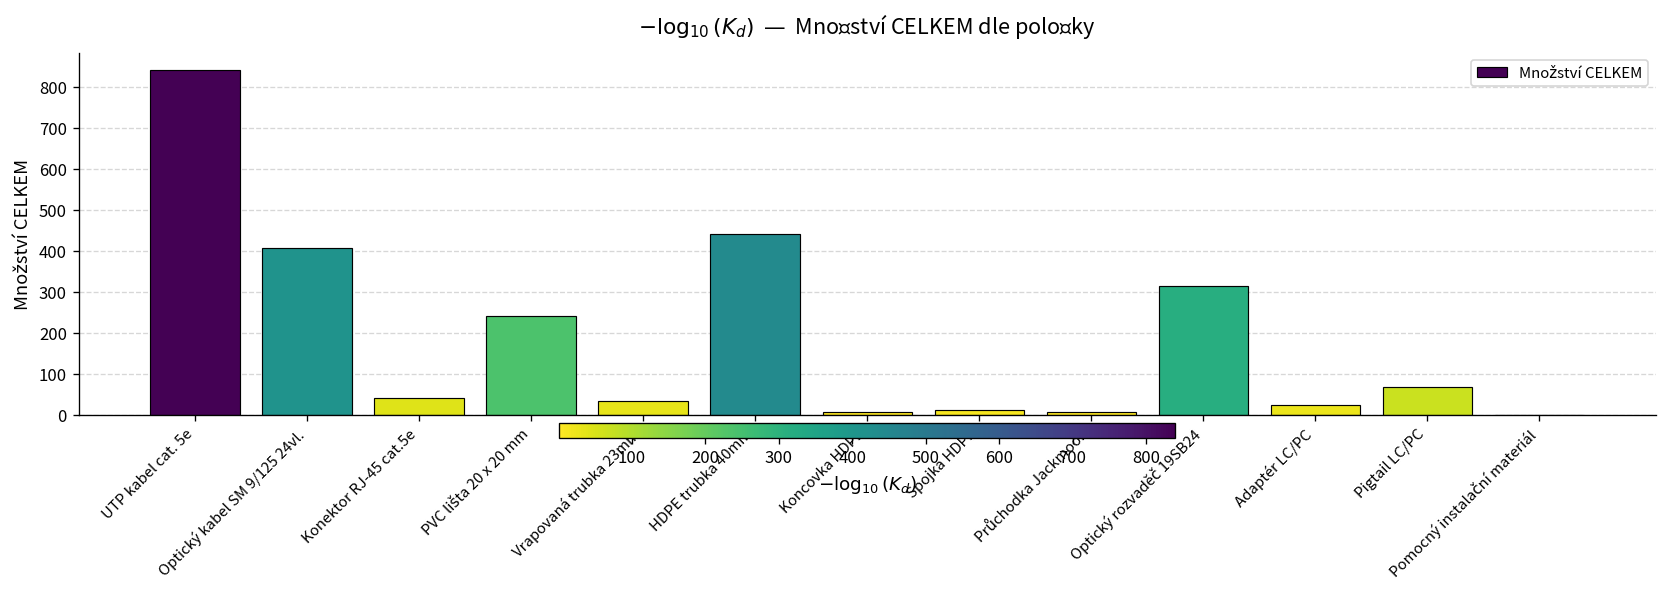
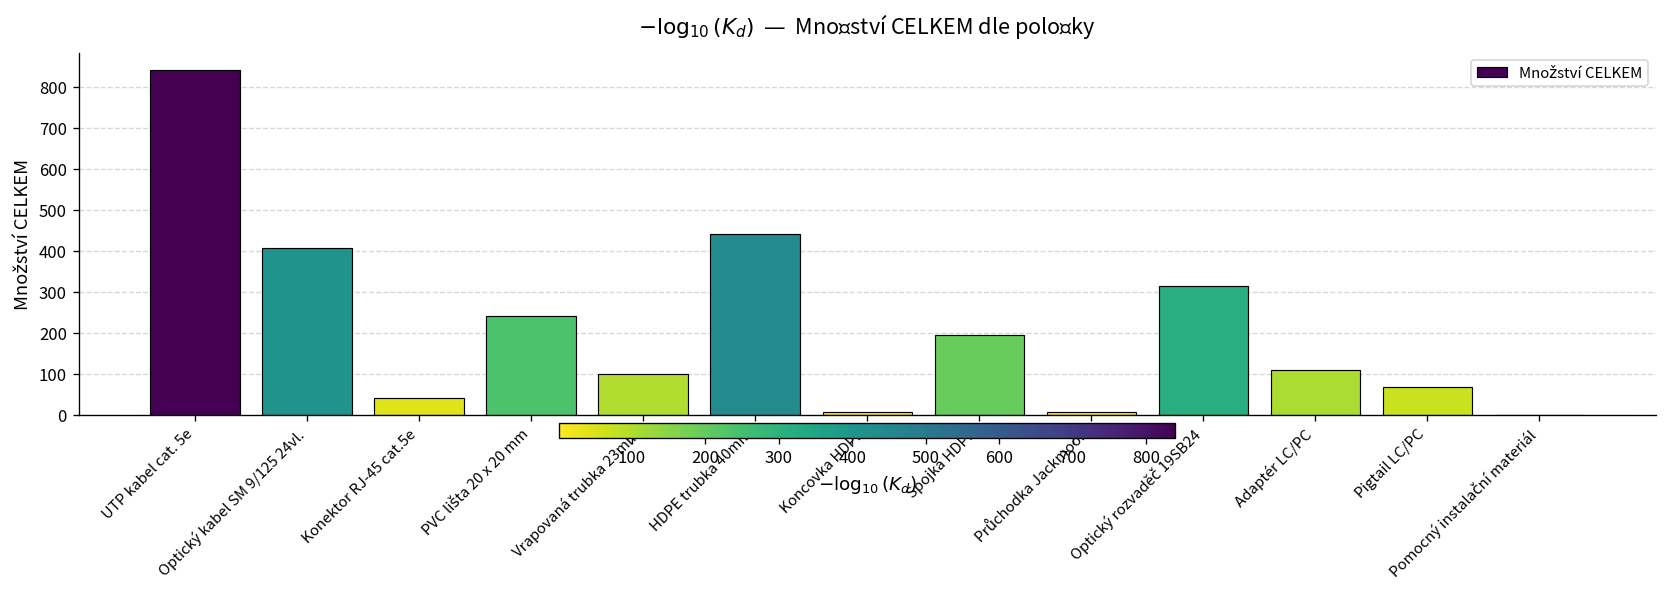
Vrapovaná trubka 23mm: 30 -> 100
Spojka HDPE: 10 -> 200
Adaptér LC/PC: 20 -> 110
